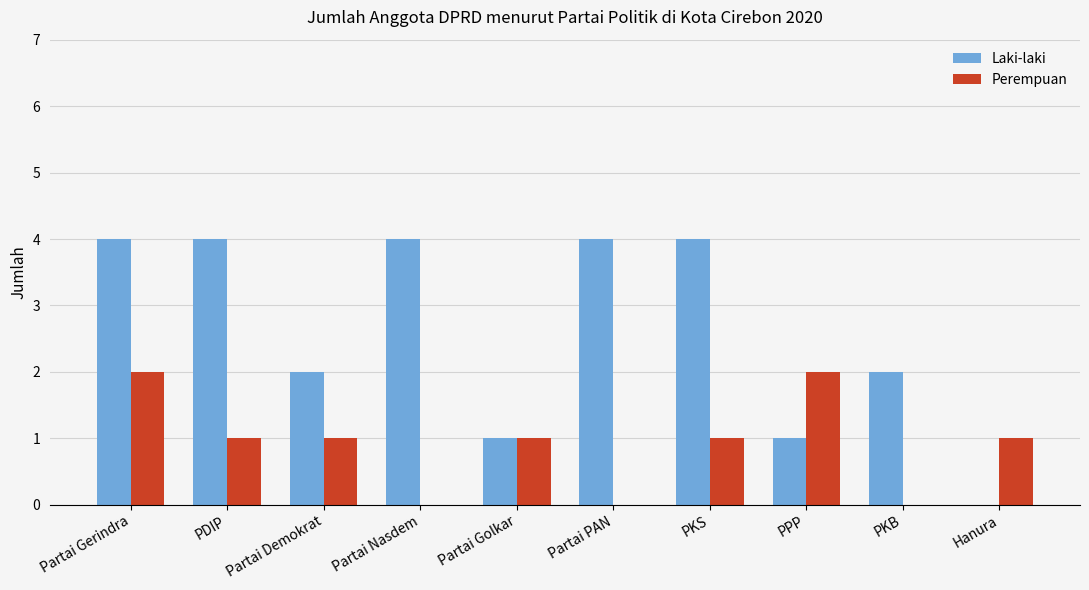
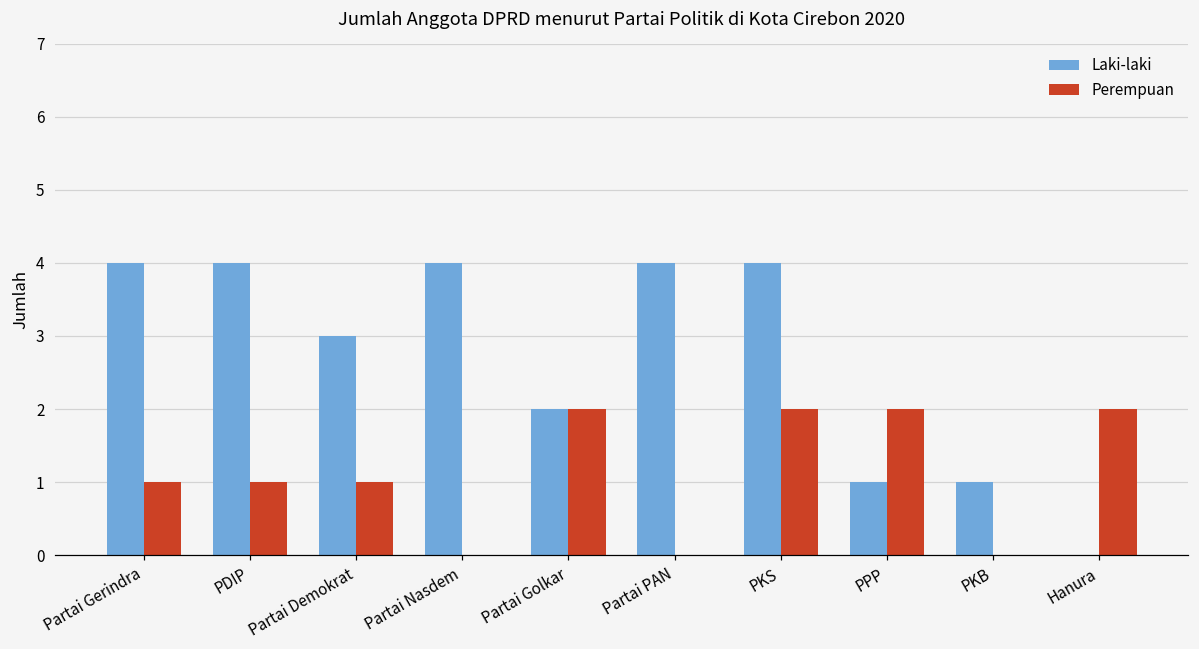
Perempuan, Partai Gerindra: 2 -> 1
Laki-laki, Partai Demokrat: 2 -> 3
Laki-laki, Partai Golkar: 1 -> 2
Perempuan, Partai Golkar: 1 -> 2
Perempuan, PKS: 1 -> 2
Laki-laki, PKB: 2 -> 1
Perempuan, Hanura: 1 -> 2
